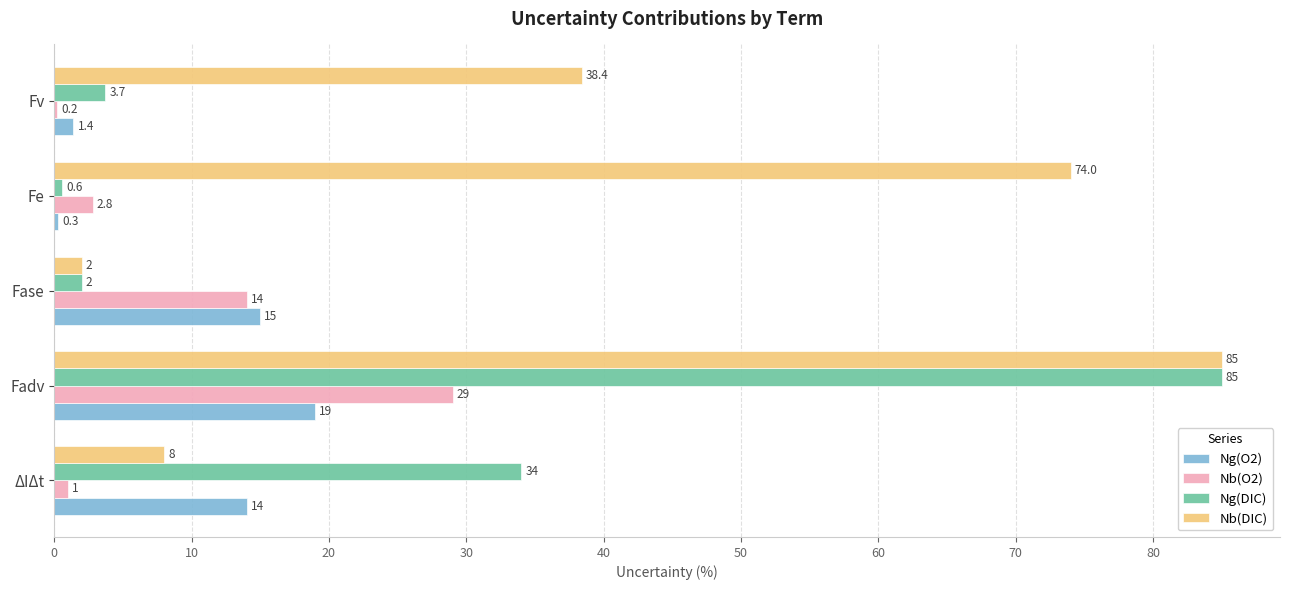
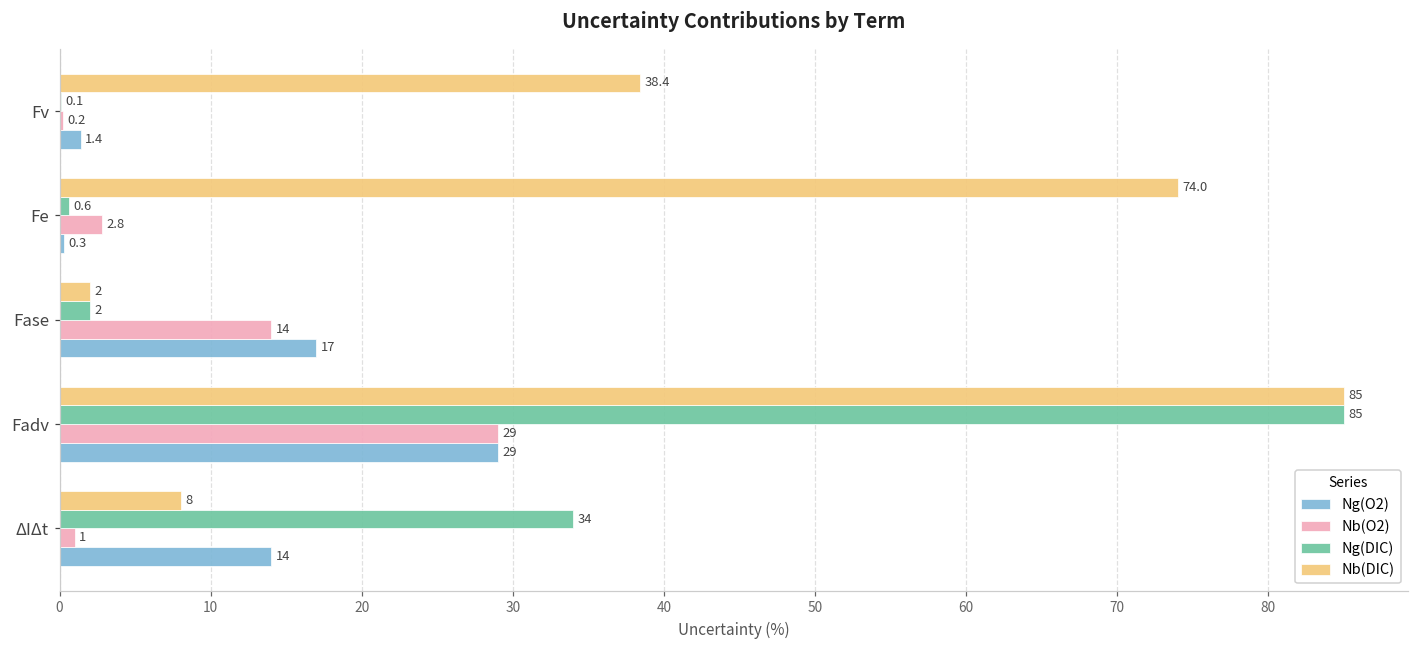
Ng(DIC), Fv: 3.7 -> 0.1
Ng(O2), Fase: 15 -> 17
Ng(O2), Fadv: 19 -> 29
